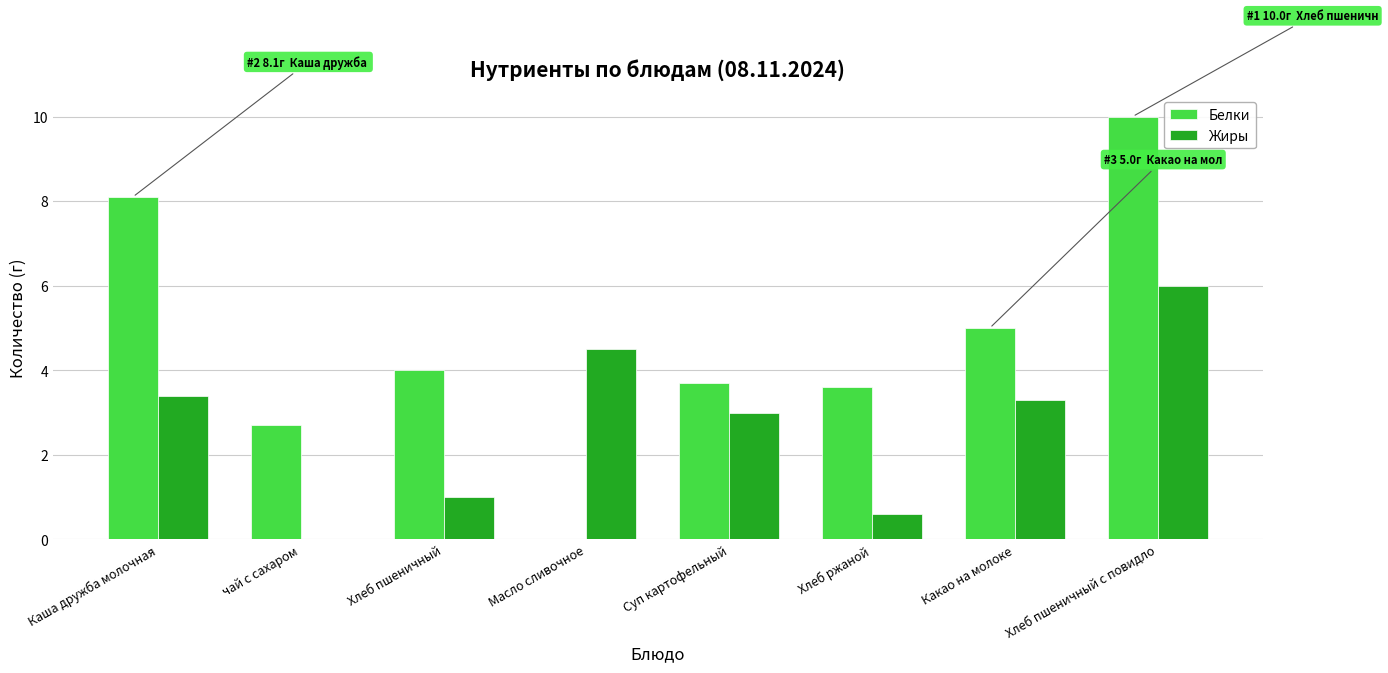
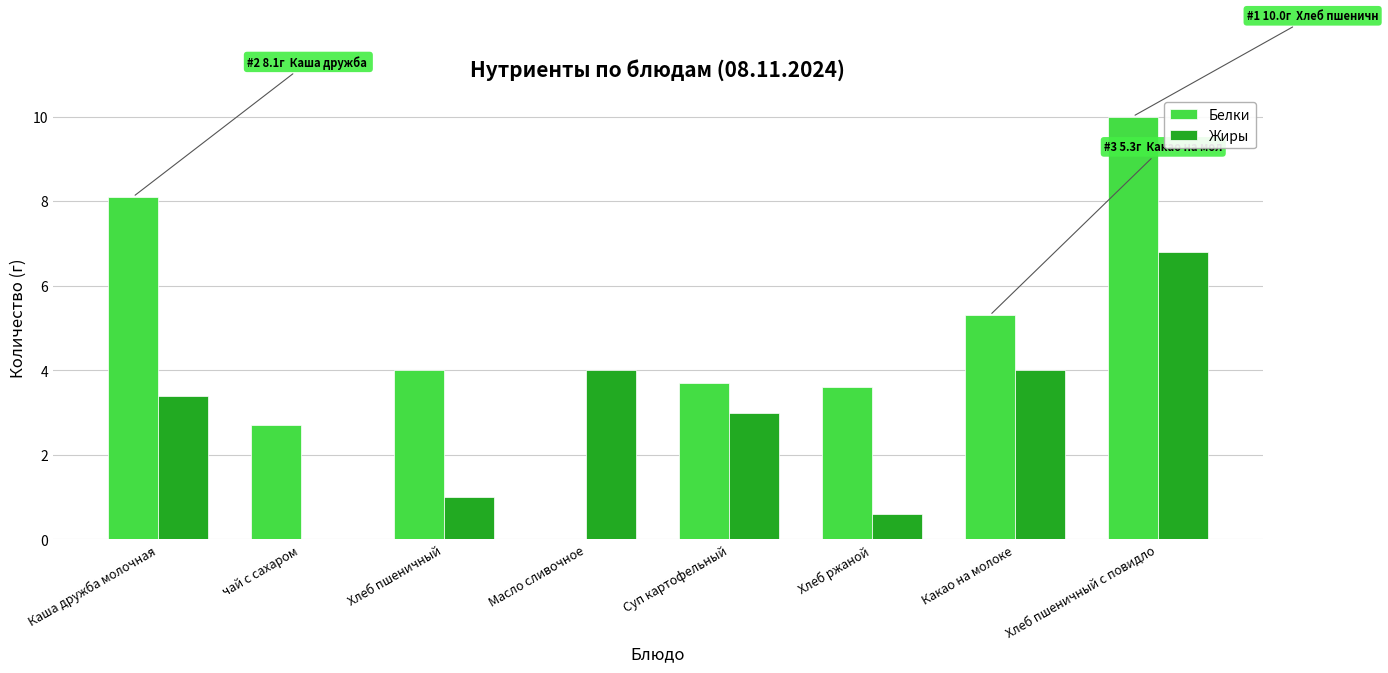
Жиры, Масло сливочное: 4.5 -> 4.0
Белки, Какао на молоке: 5.0г -> 5.3г
Жиры, Какао на молоке: 3.3 -> 4.0
Жиры, Хлеб пшеничный с повидло: 6.0 -> 6.8
